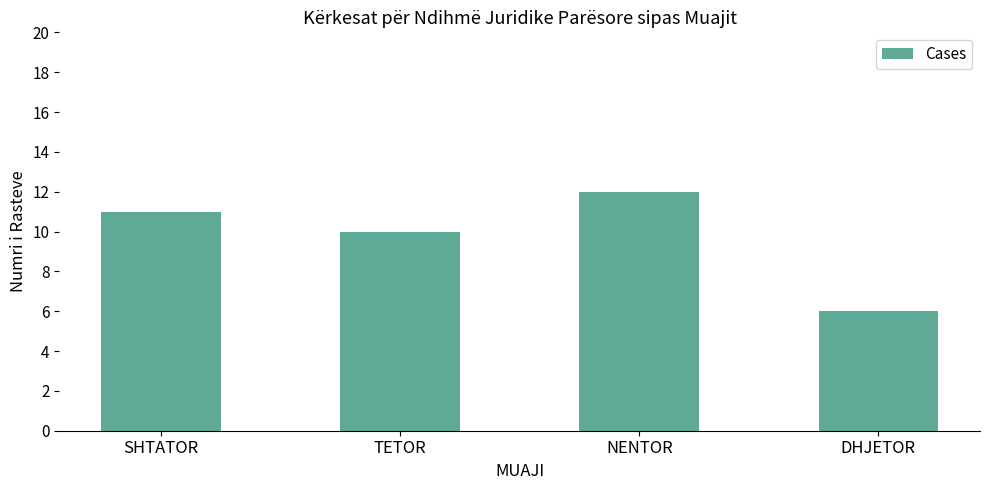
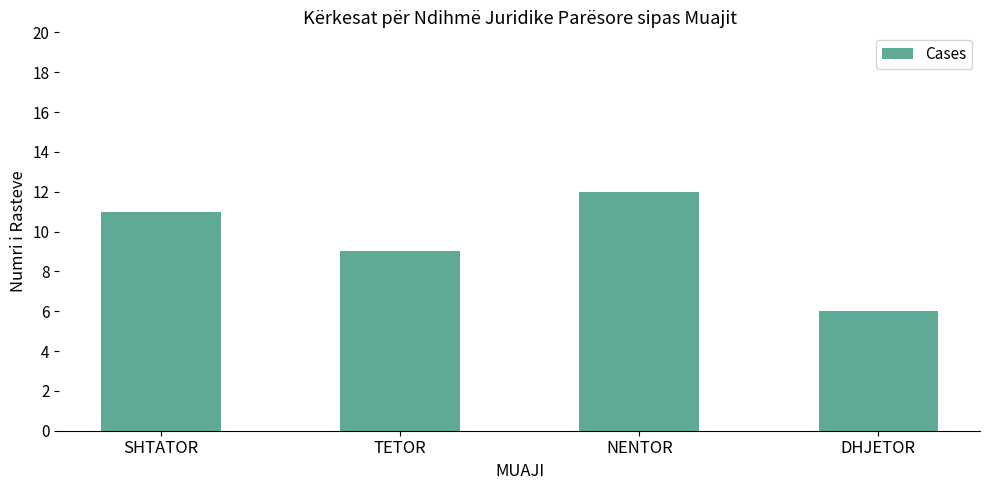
TETOR: 10 -> 9
